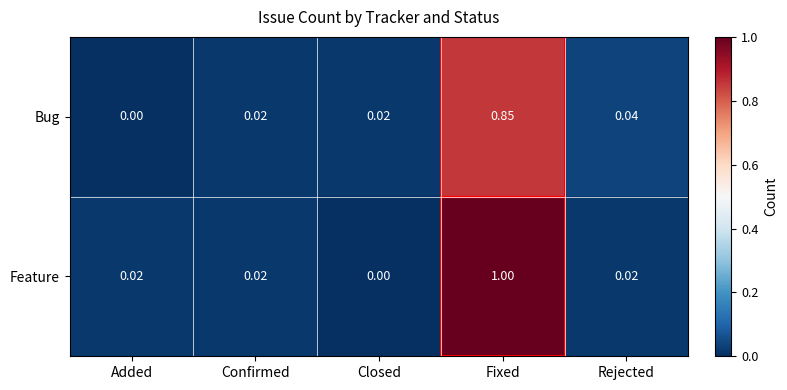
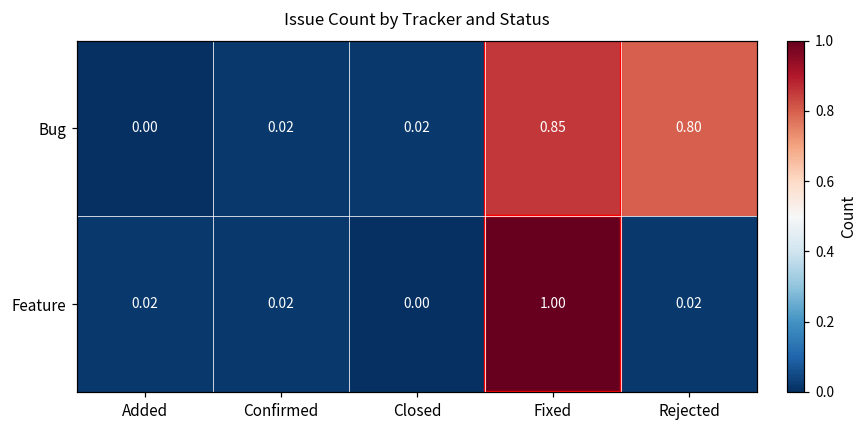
Bug, Rejected: 0.04 -> 0.80
